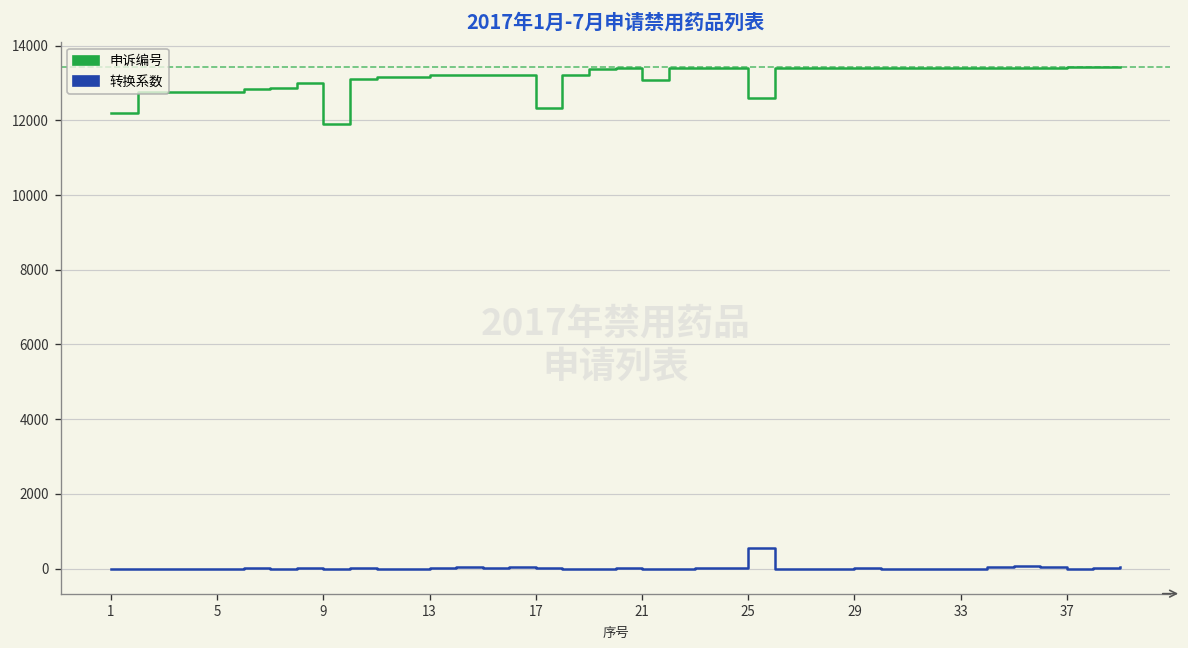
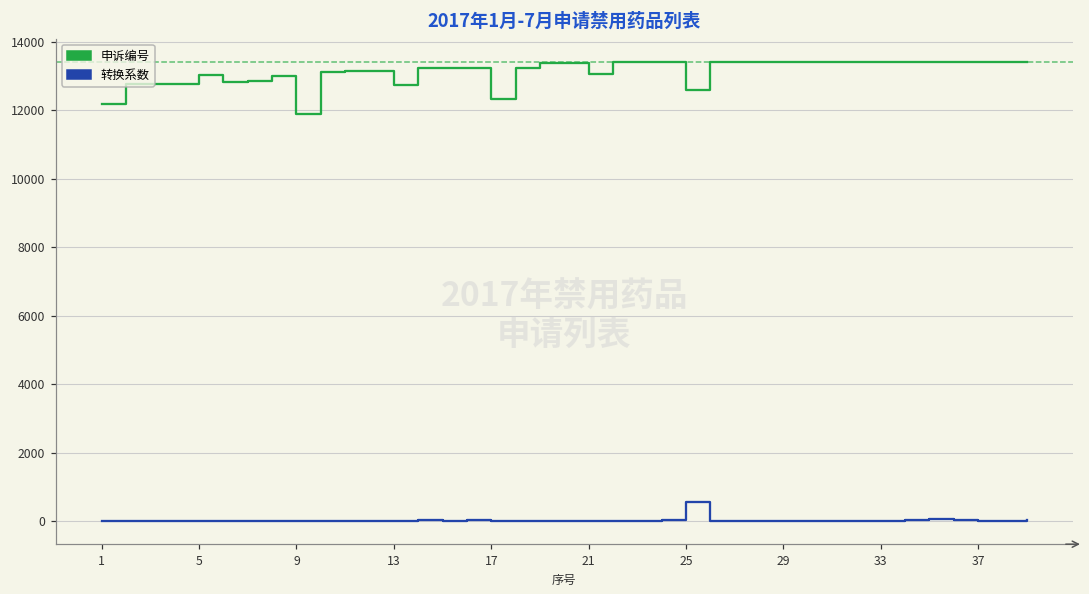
申诉编号, 5: 12800 -> 13000
申诉编号, 13: 13200 -> 12800
